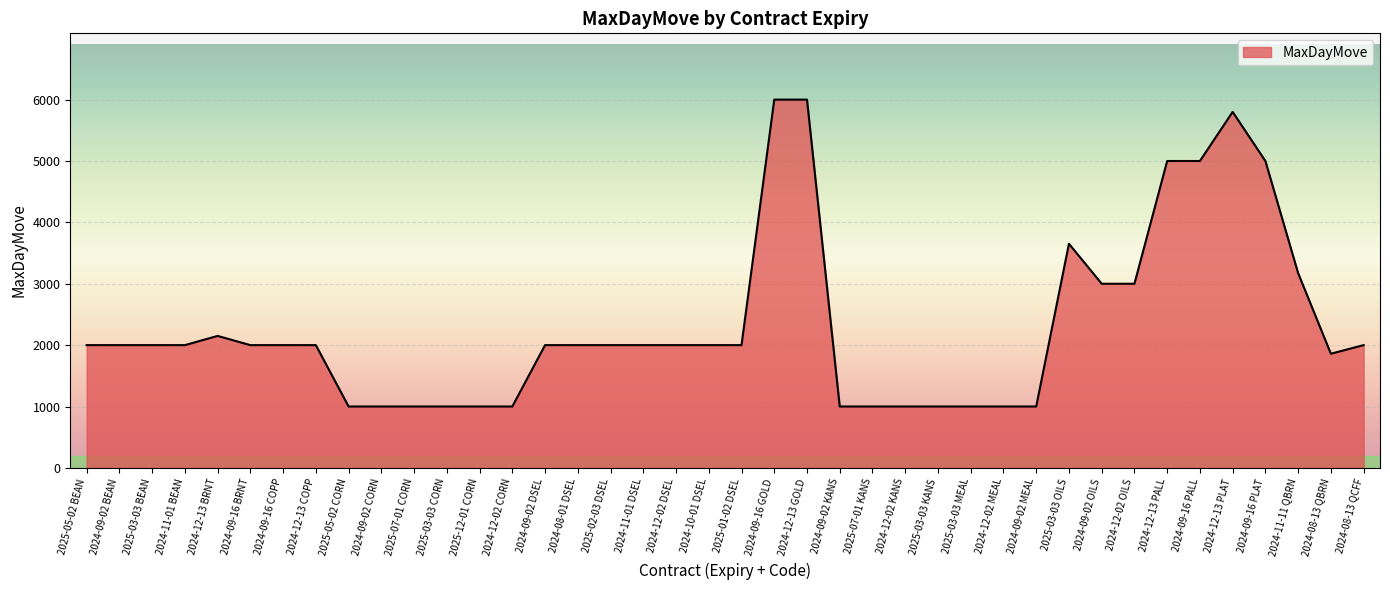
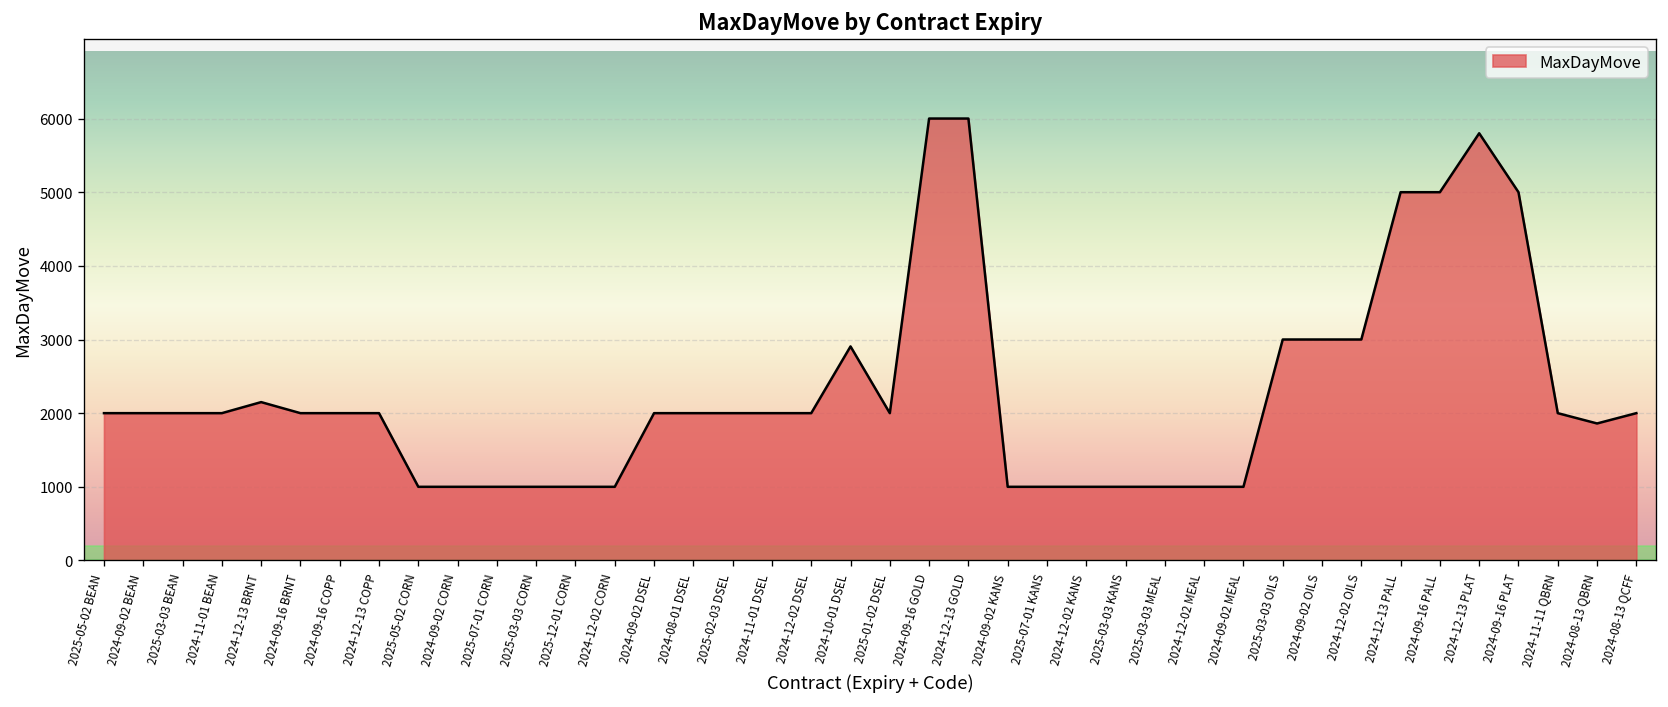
2024-10-01 DSEL: 2000 -> 2900
2025-03-03 OILS: 3700 -> 3000
2024-11-11 QBRN: 3200 -> 2000
